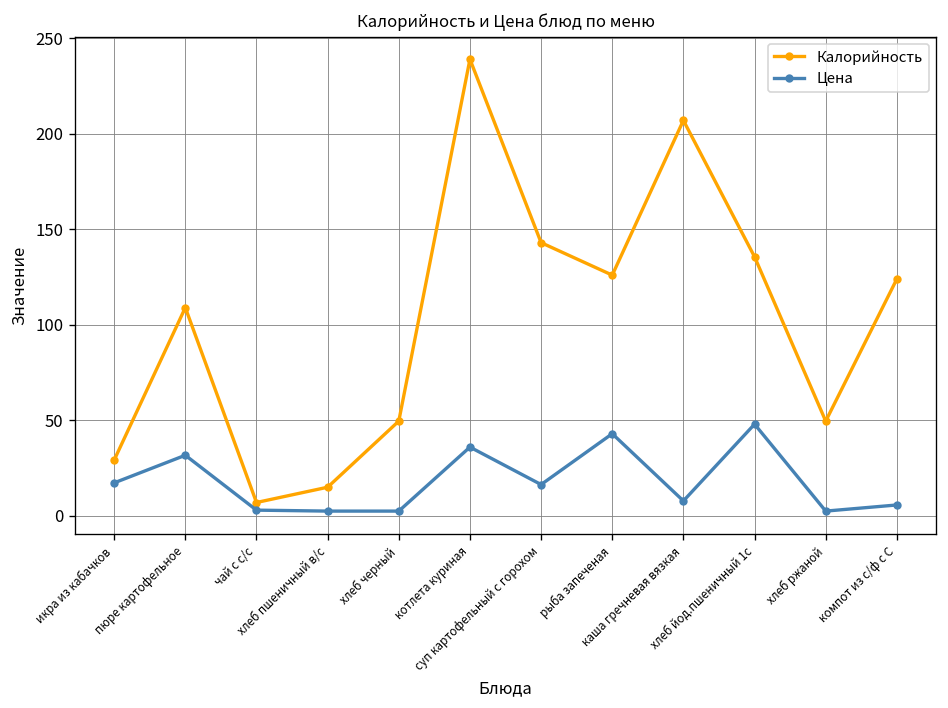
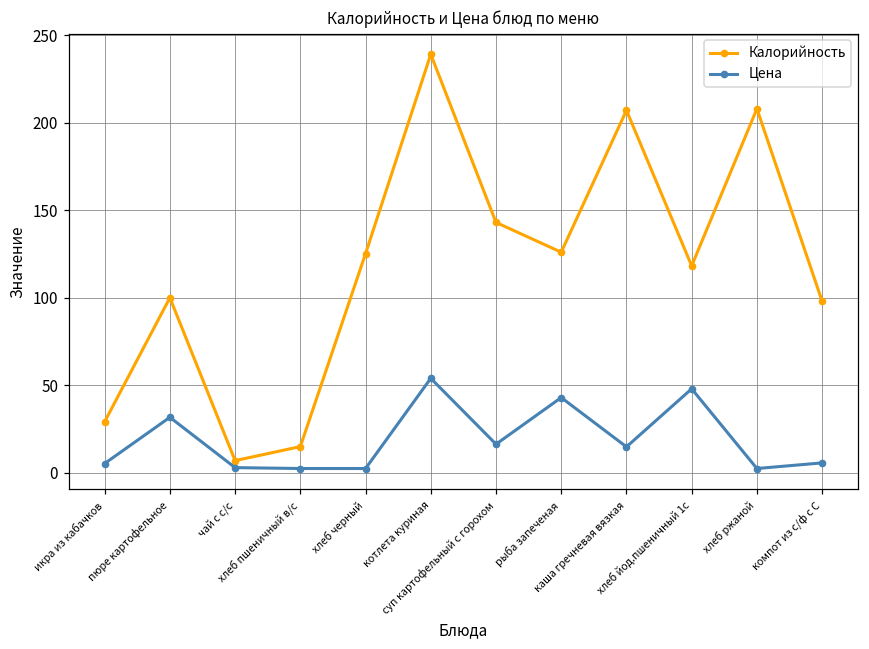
Цена, икра из кабачков: 17 -> 5
Калорийность, пюре картофельное: 109 -> 100
Калорийность, хлеб черный: 50 -> 125
Цена, котлета куриная: 36 -> 54
Цена, каша гречневая вязкая: 8 -> 15
Калорийность, хлеб йод.пшеничный 1с: 136 -> 118
Калорийность, хлеб ржаной: 50 -> 208
Калорийность, компот из с/ф с С: 124 -> 98
